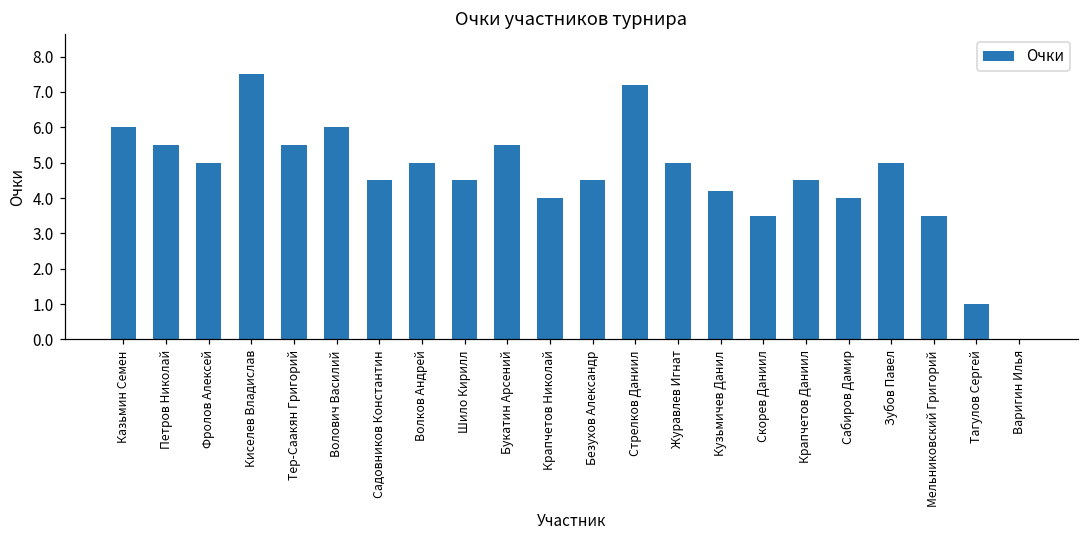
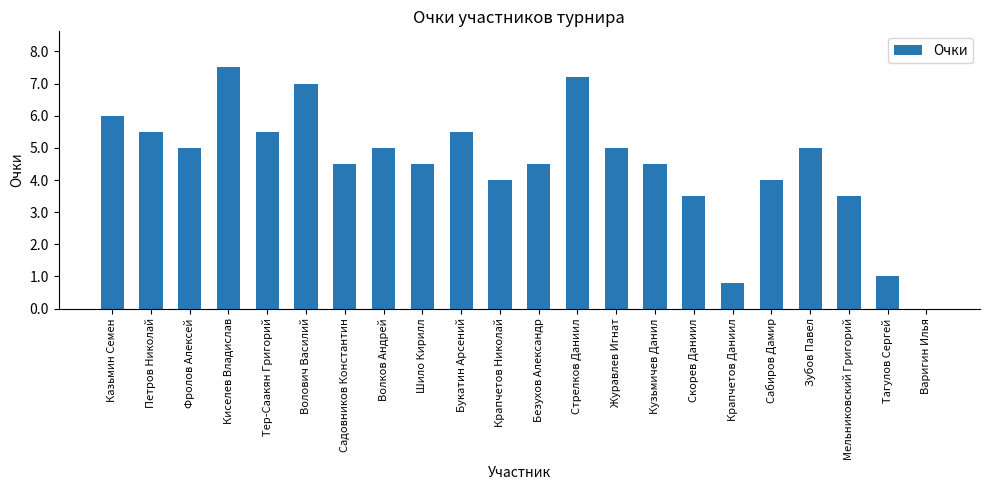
Волович Василий: 6 -> 7
Кузьмичев Данил: 4.2 -> 4.5
Крапчетов Даниил: 4.5 -> 0.8
